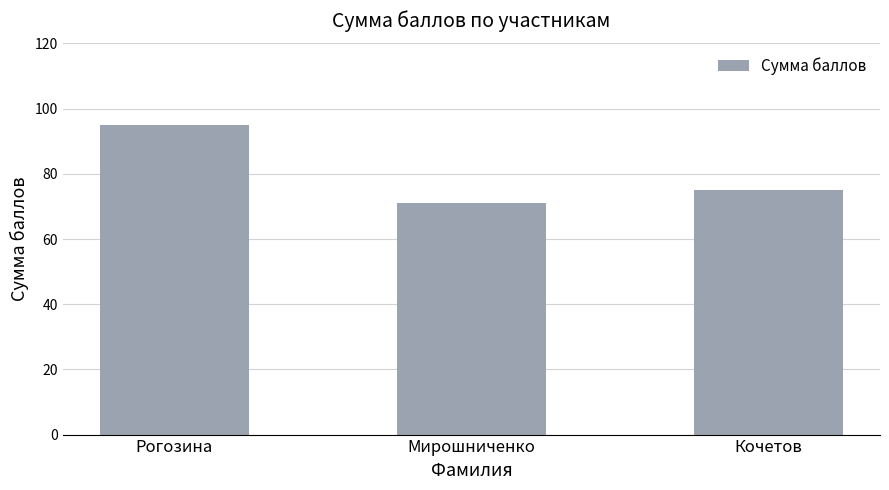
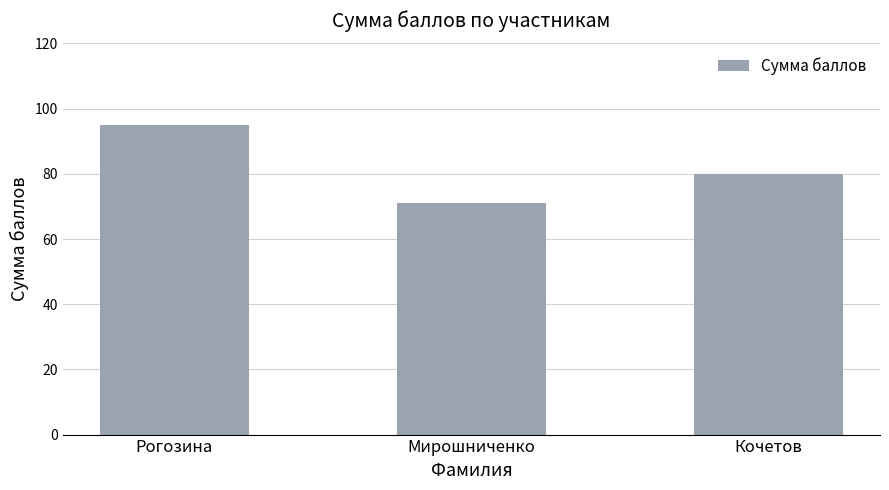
Кочетов: 75 -> 80
